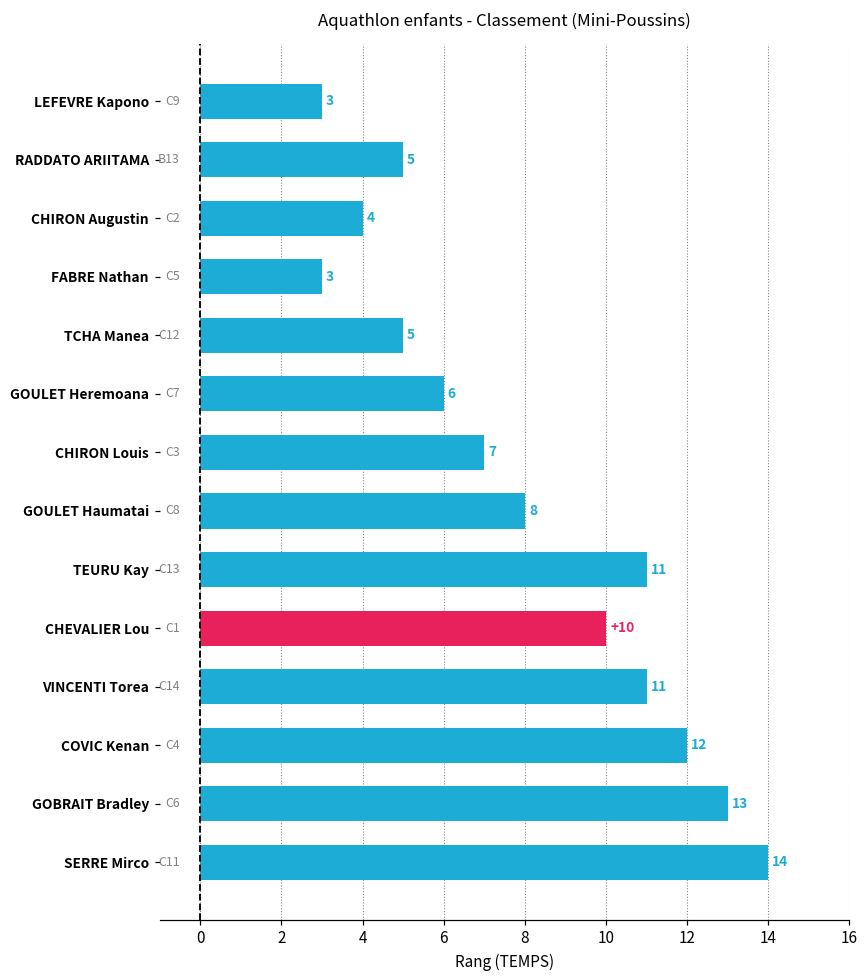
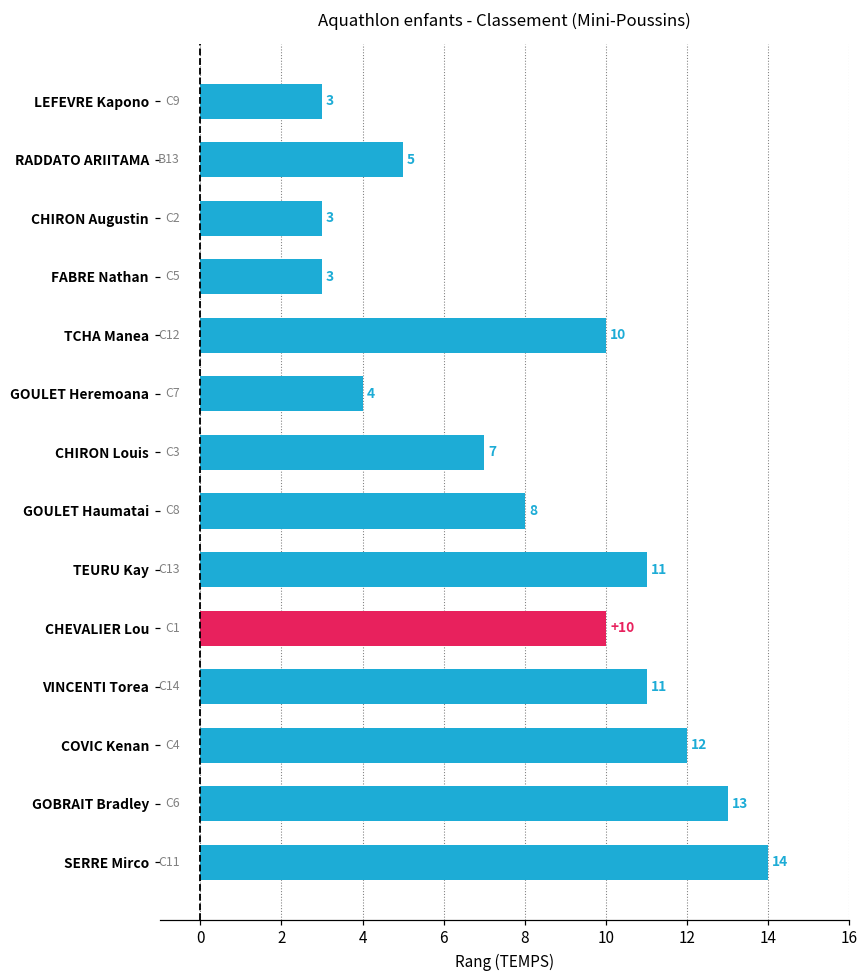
CHIRON Augustin: 4 -> 3
TCHA Manea: 5 -> 10
GOULET Heremoana: 6 -> 4
